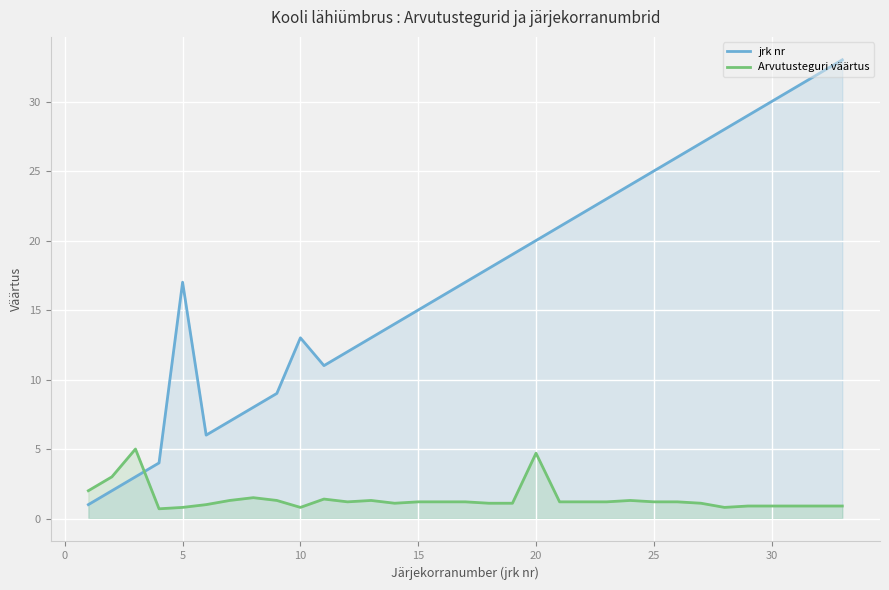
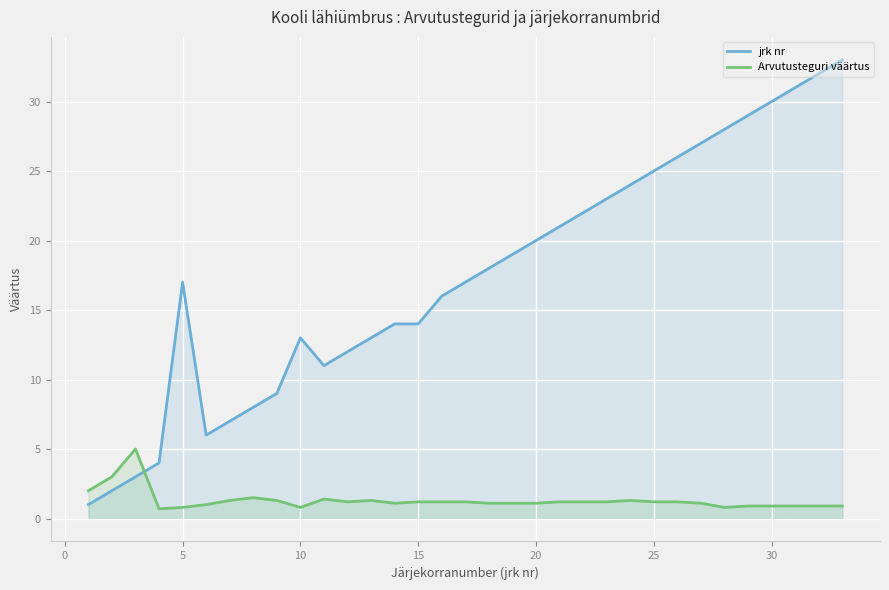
jrk nr, 15: 15 -> 14
Arvutusteguri väärtus, 20: 4.7 -> 1.1
